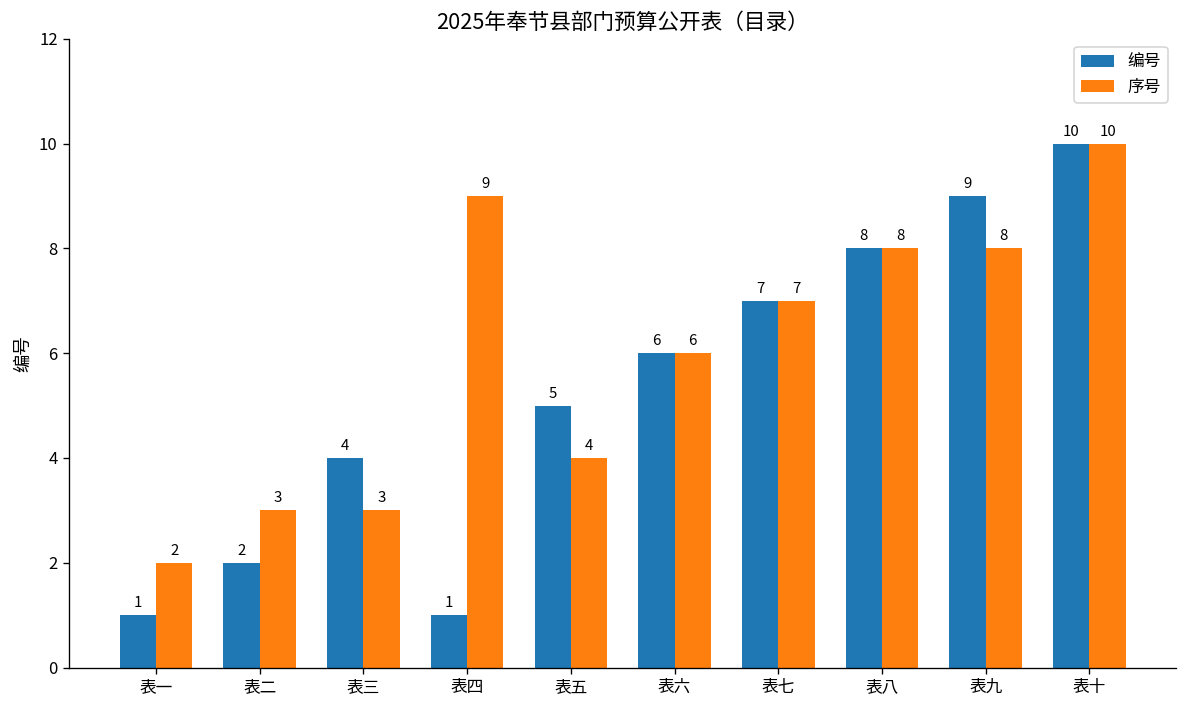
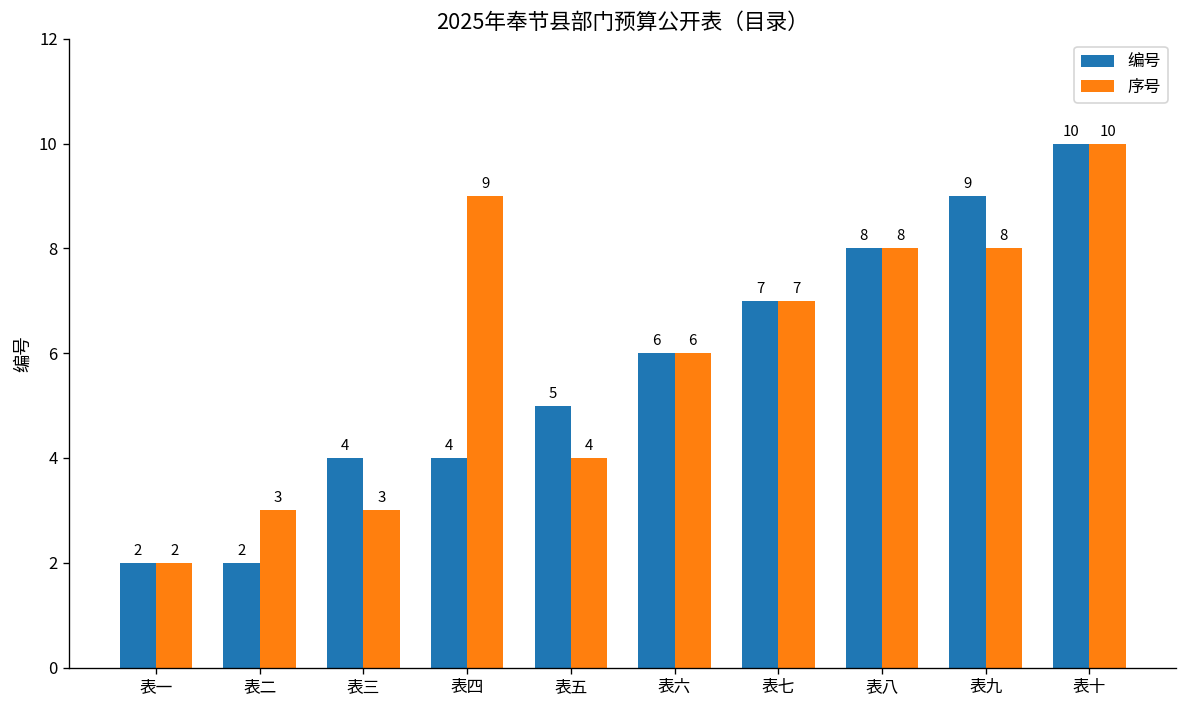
编号, 表一: 1 -> 2
编号, 表四: 1 -> 4
